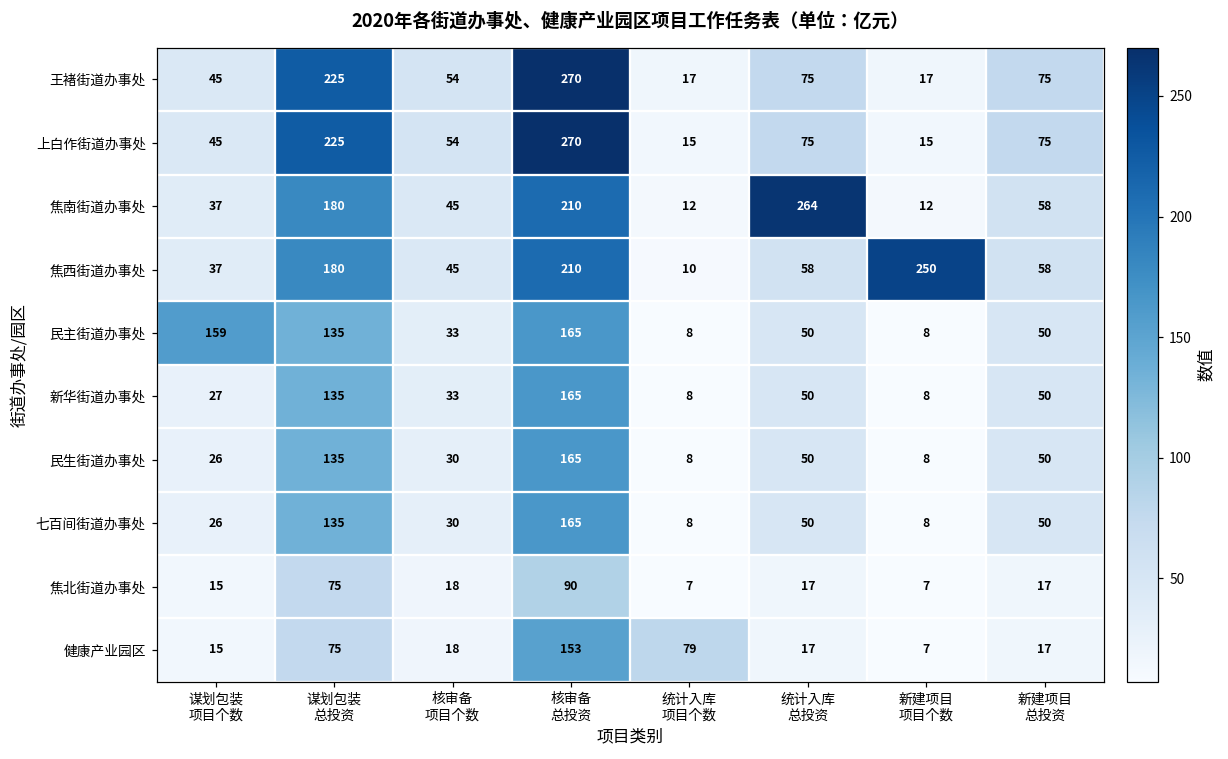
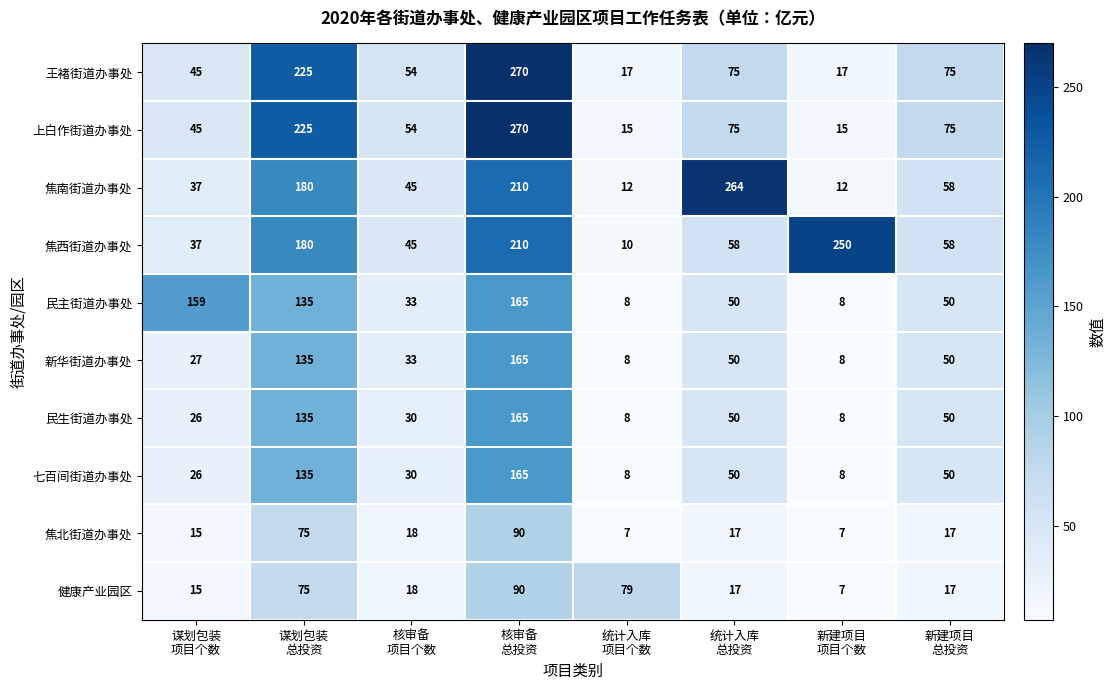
健康产业园区, 核审备 总投资: 153 -> 90
